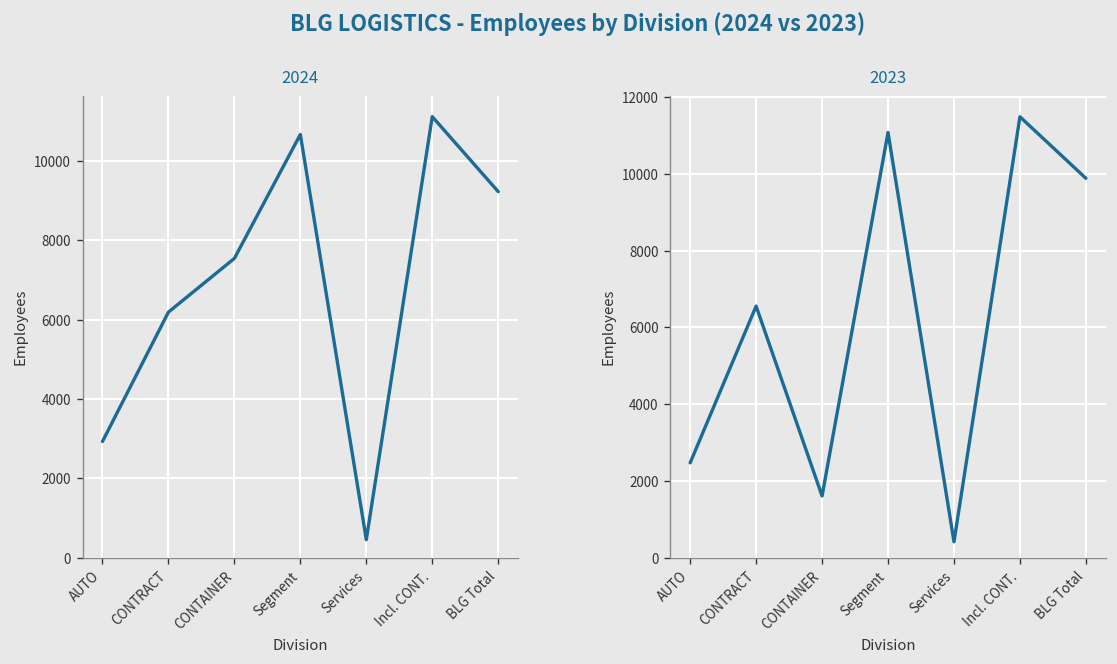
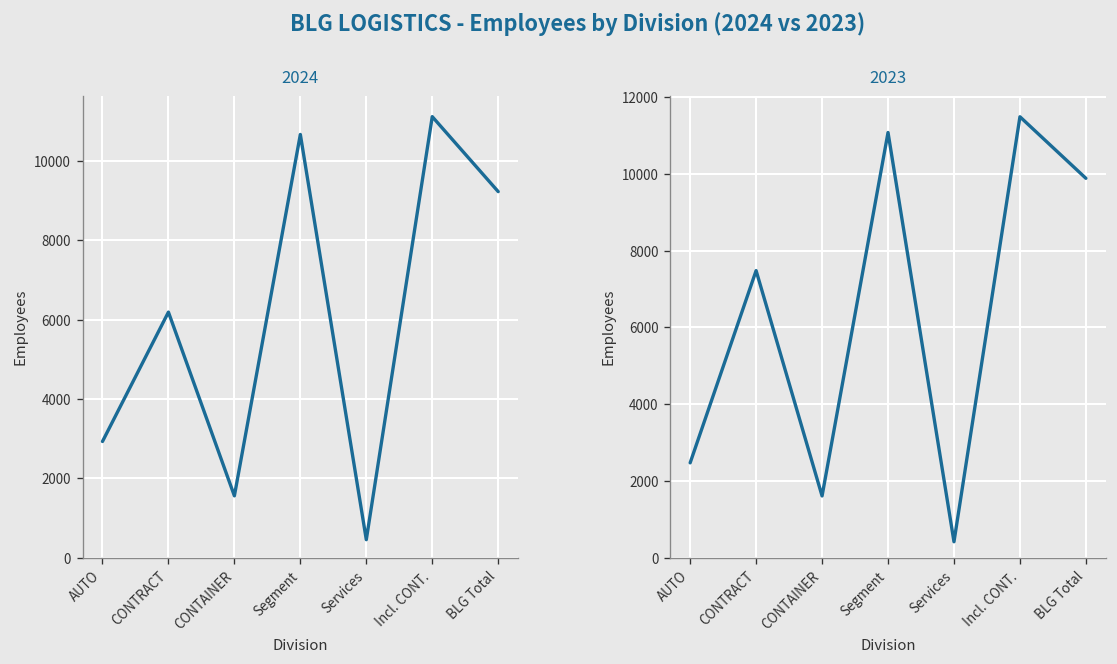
2024, CONTAINER: 7500 -> 1600
2023, CONTRACT: 6600 -> 7500
